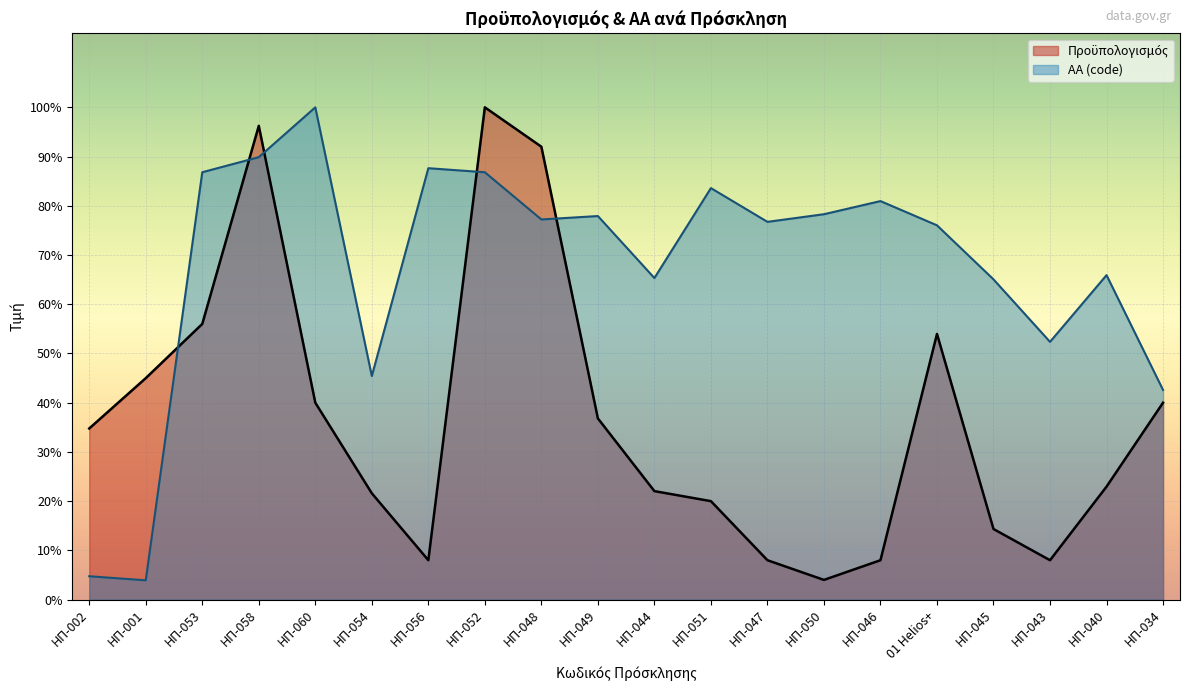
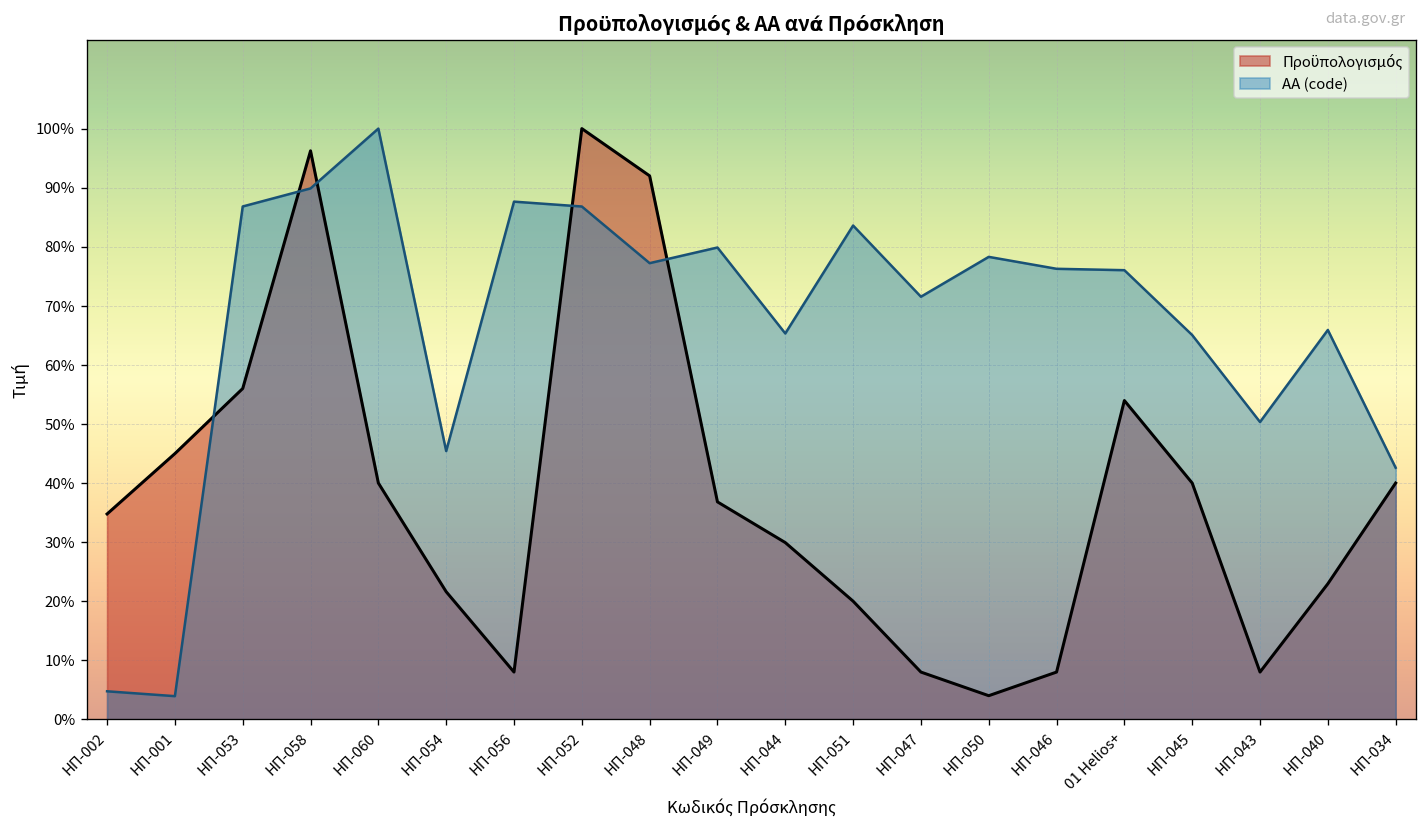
ΑΑ (code), ΗΠ-049: 78% -> 80%
Προϋπολογισμός, ΗΠ-044: 22% -> 30%
ΑΑ (code), ΗΠ-047: 77% -> 72%
ΑΑ (code), ΗΠ-046: 81% -> 76%
Προϋπολογισμός, ΗΠ-045: 14% -> 40%
ΑΑ (code), ΗΠ-043: 52% -> 50%
